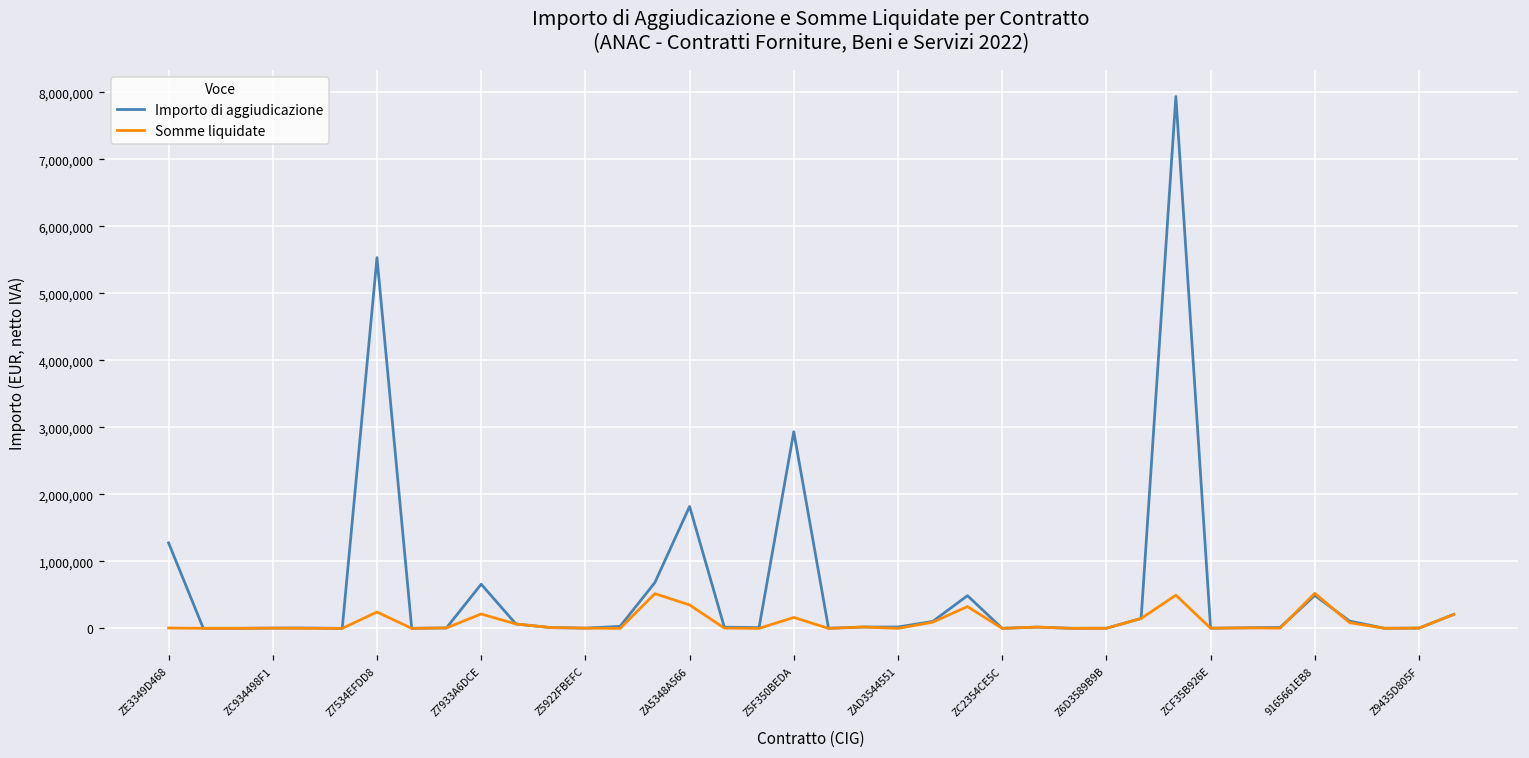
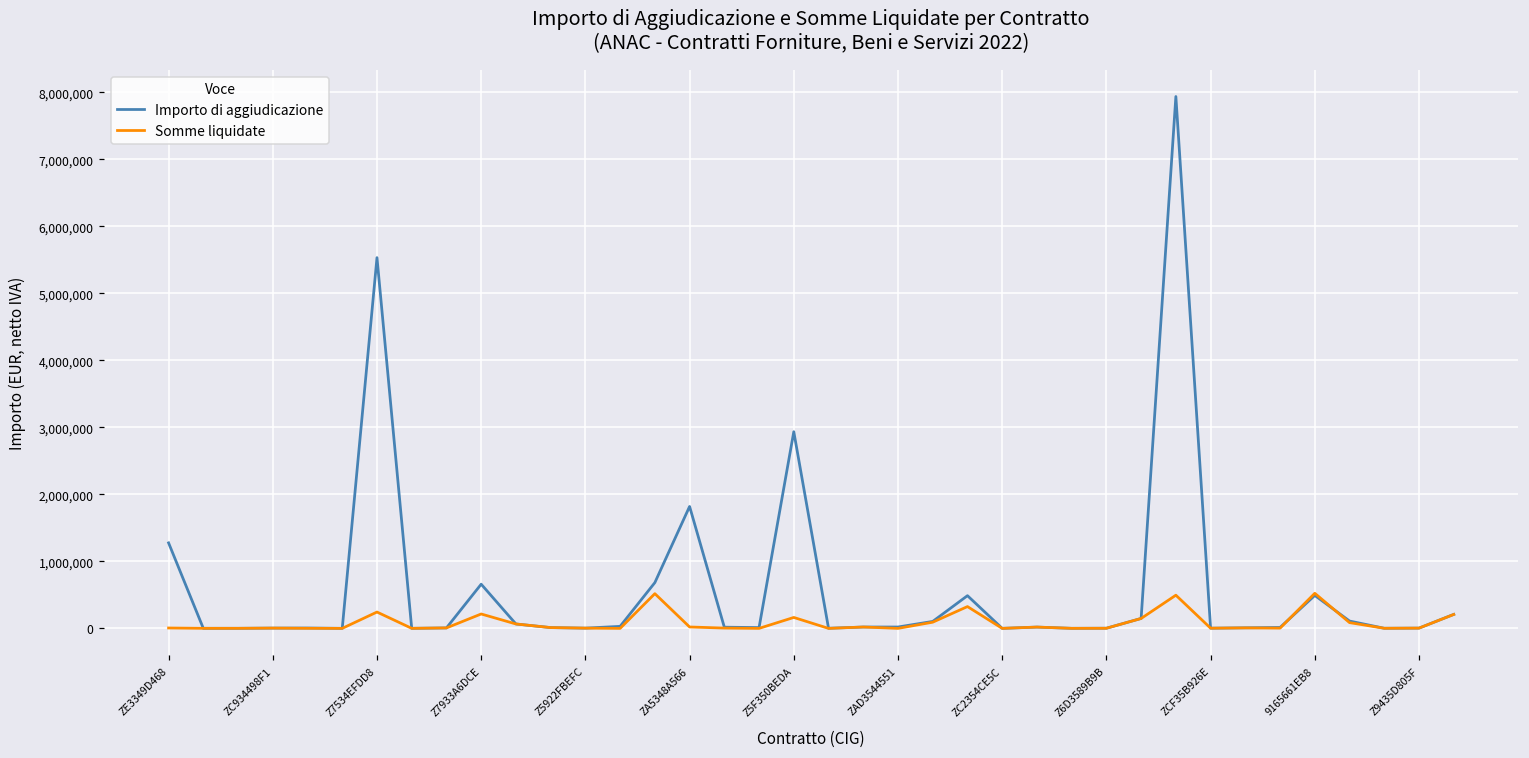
Somme liquidate, ZA5348A566: 400,000 -> 0
